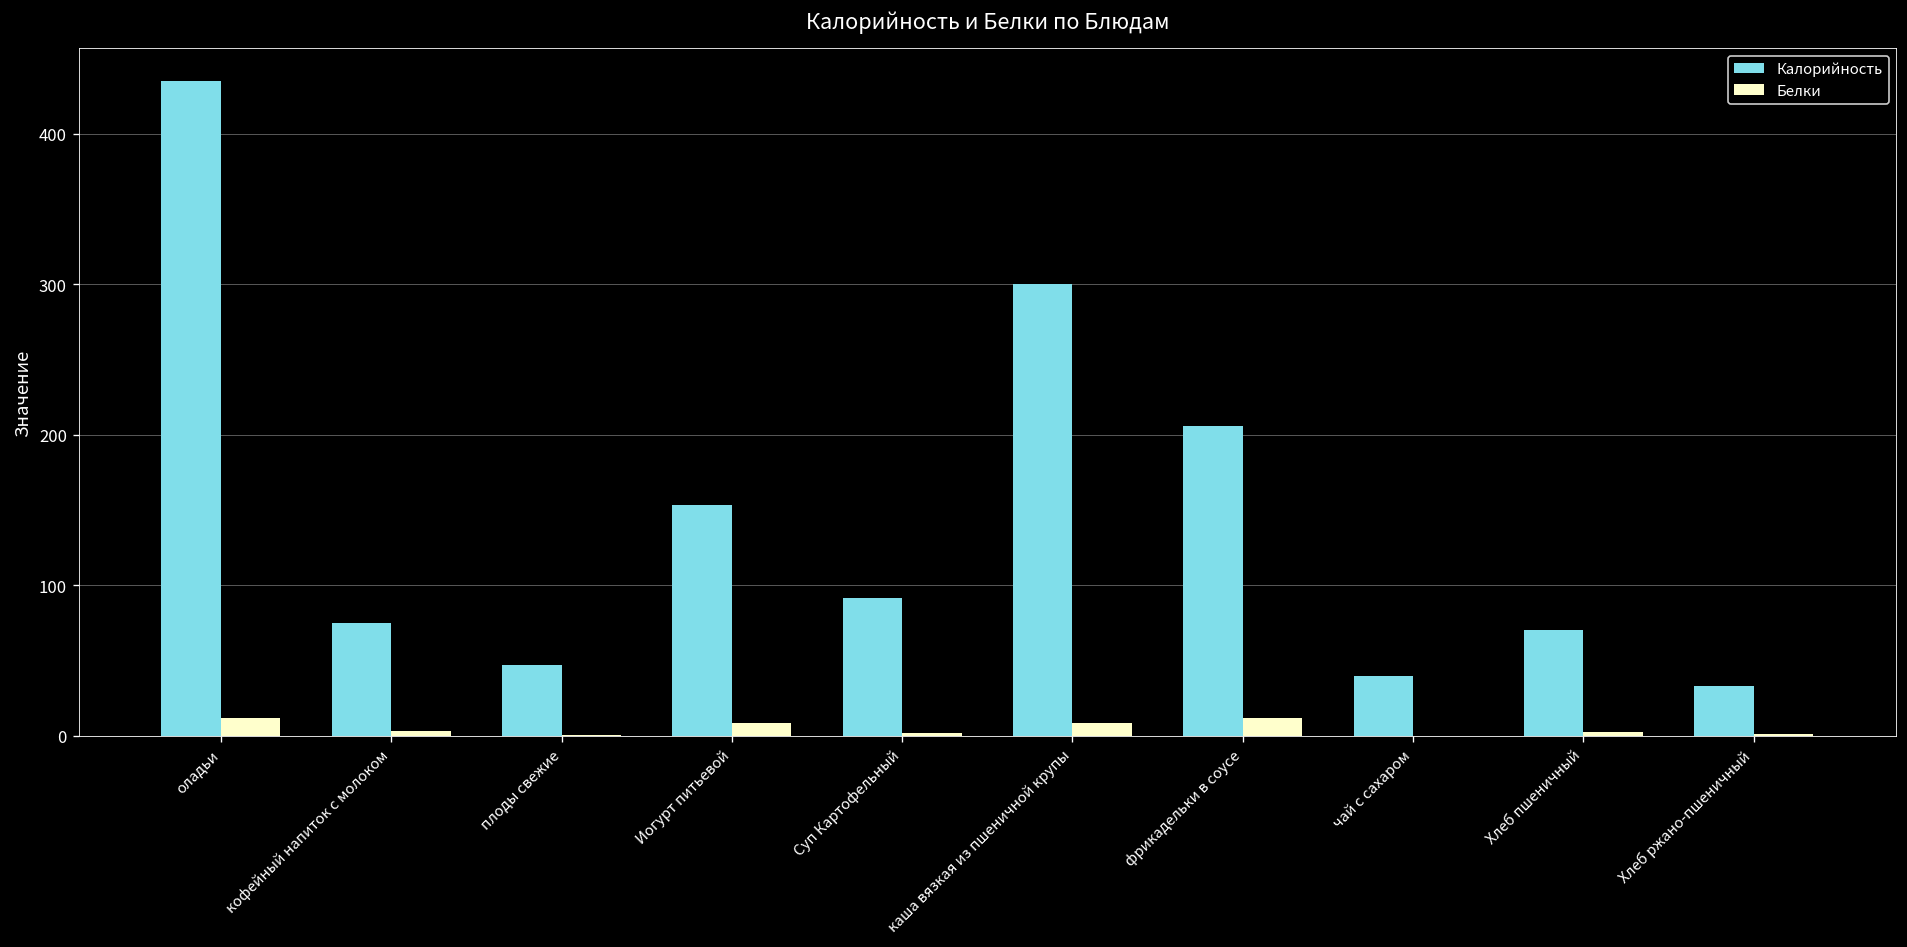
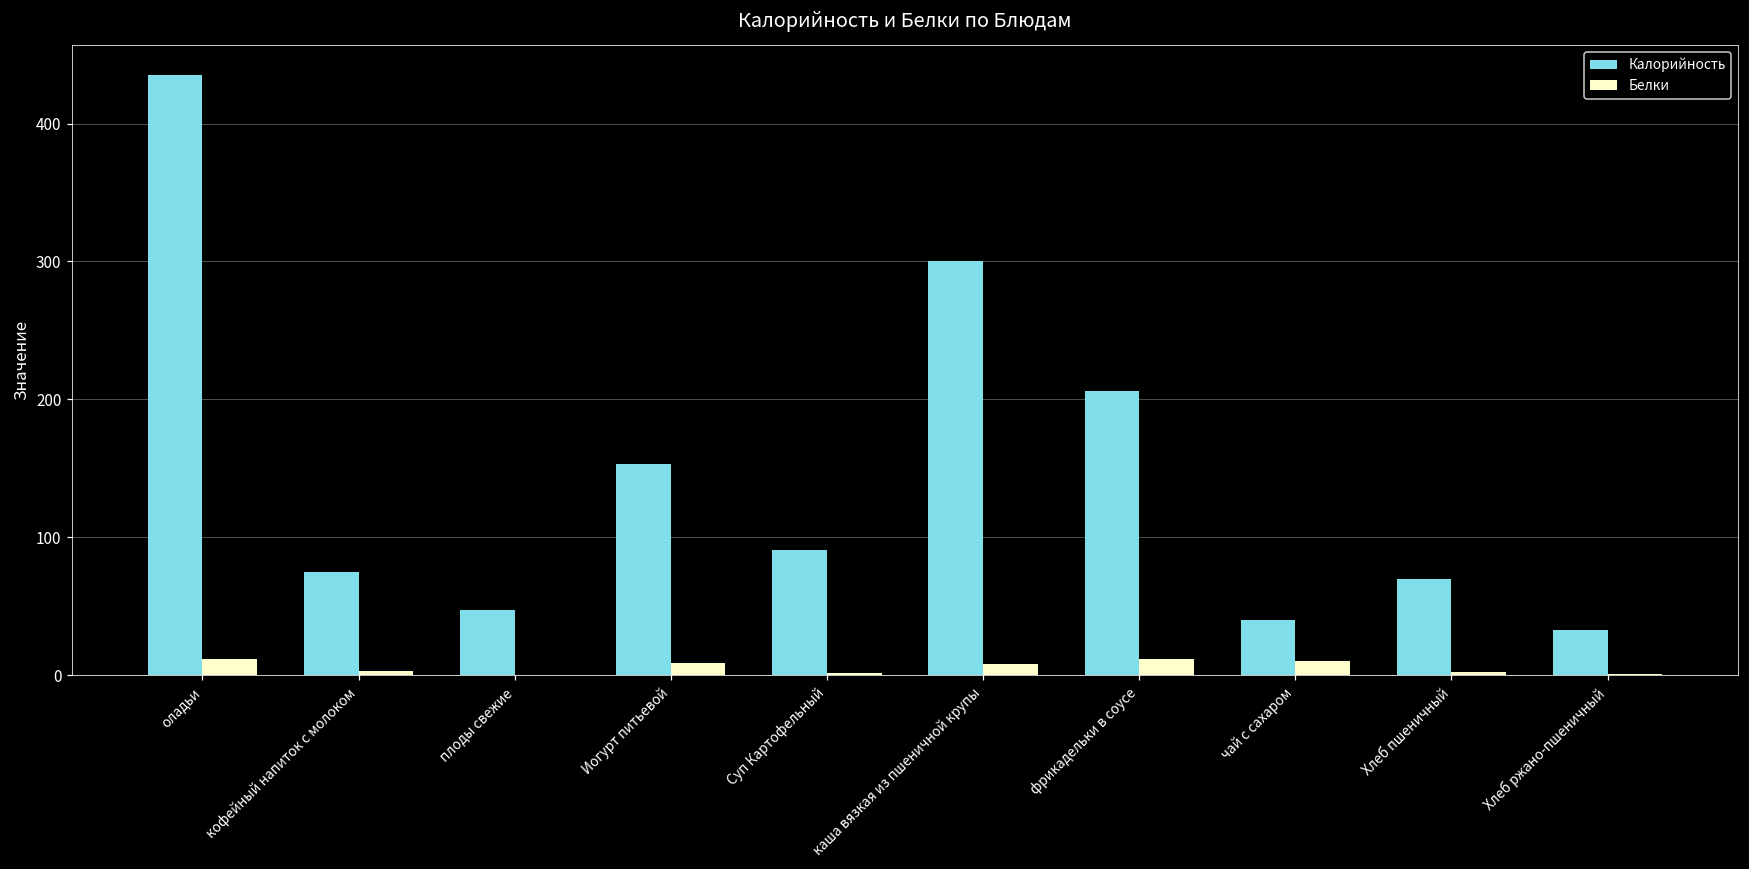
Белки, чай с сахаром: 0 -> 10
